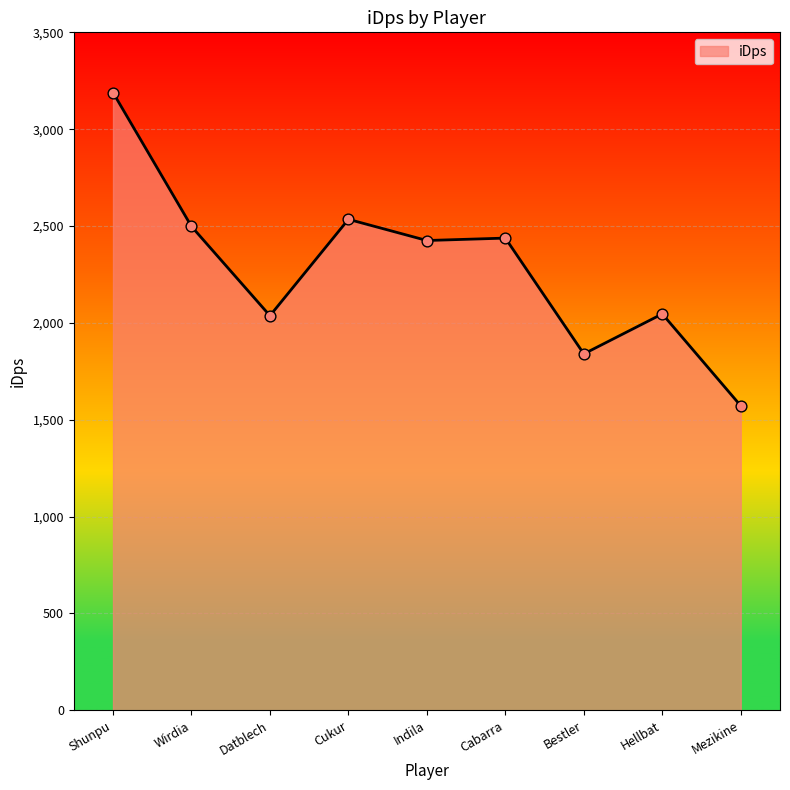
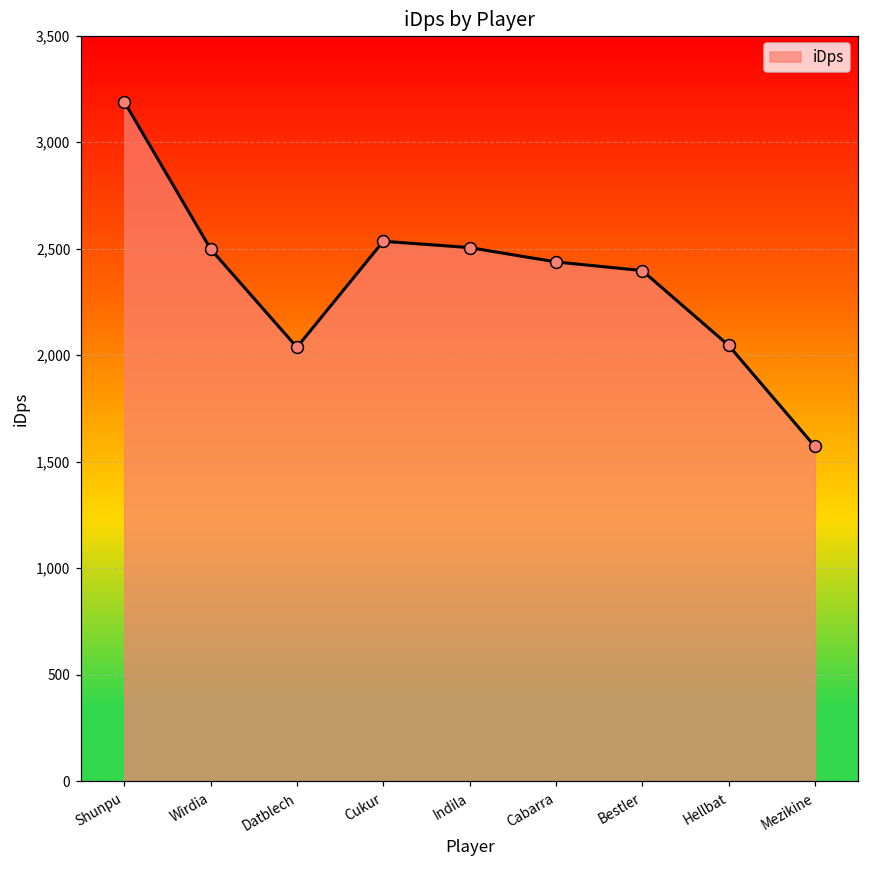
Indila: 2,430 -> 2,500
Bestler: 1,840 -> 2,400
